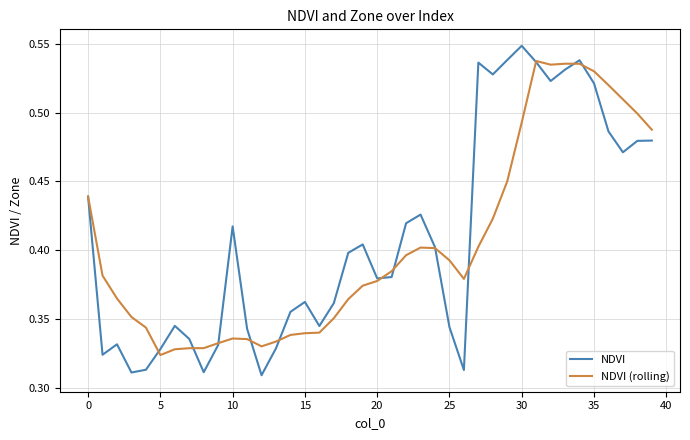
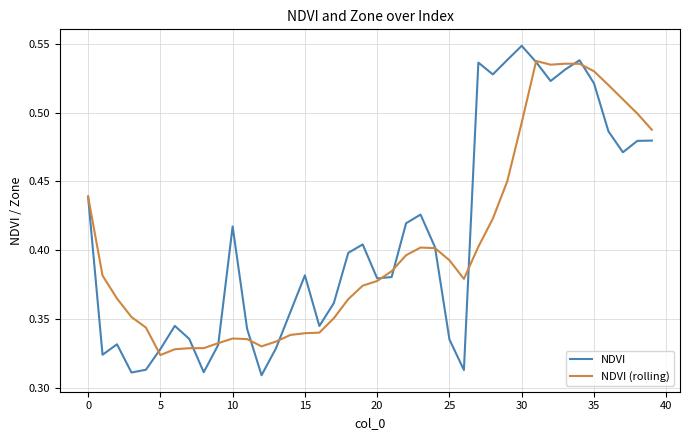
NDVI, 15: 0.362 -> 0.382
NDVI, 25: 0.344 -> 0.335
